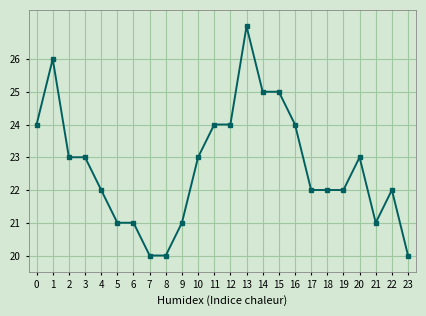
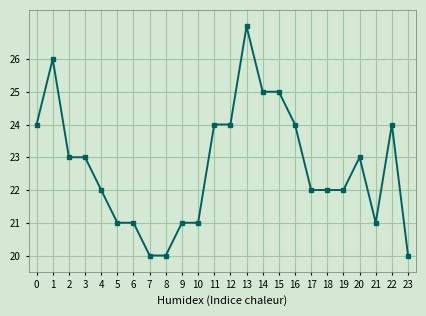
10: 23 -> 21
22: 22 -> 24
